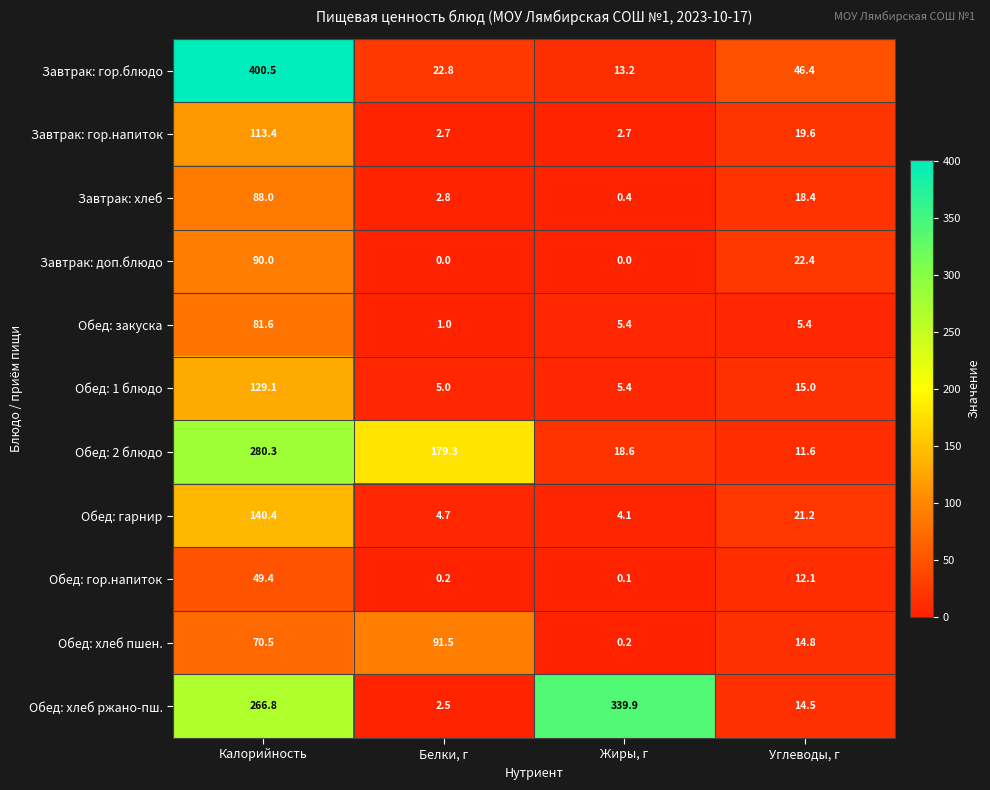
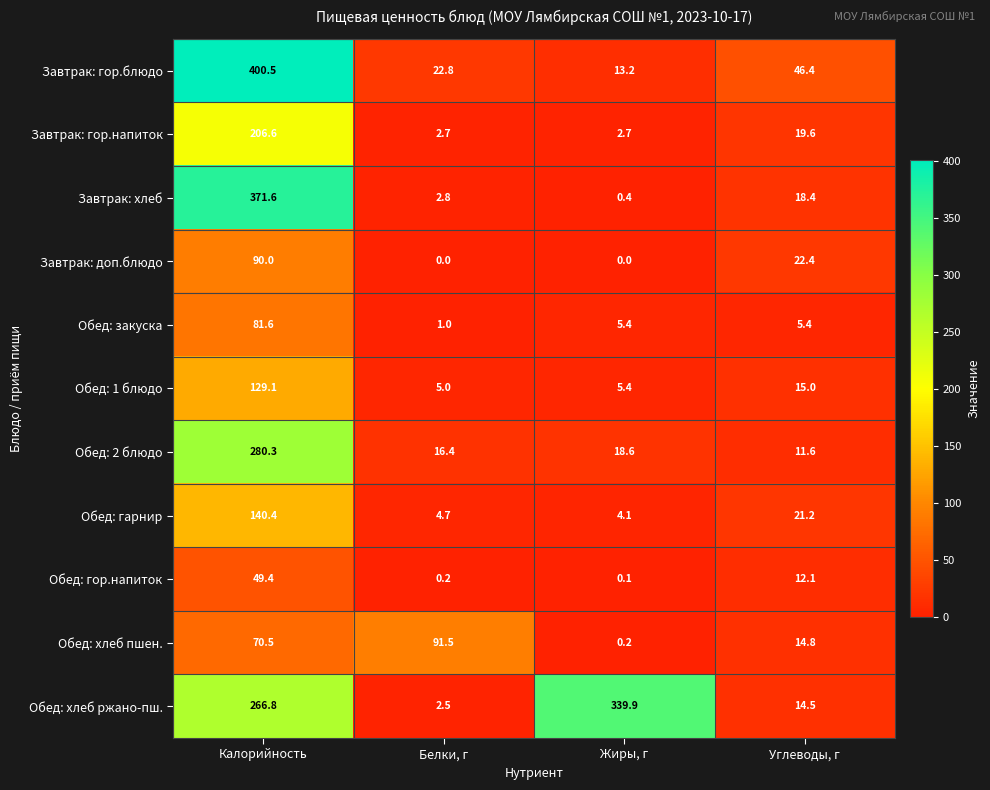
Завтрак: гор.напиток, Калорийность: 113.4 -> 206.6
Завтрак: хлеб, Калорийность: 88.0 -> 371.6
Обед: 2 блюдо, Белки, г: 179.3 -> 16.4
